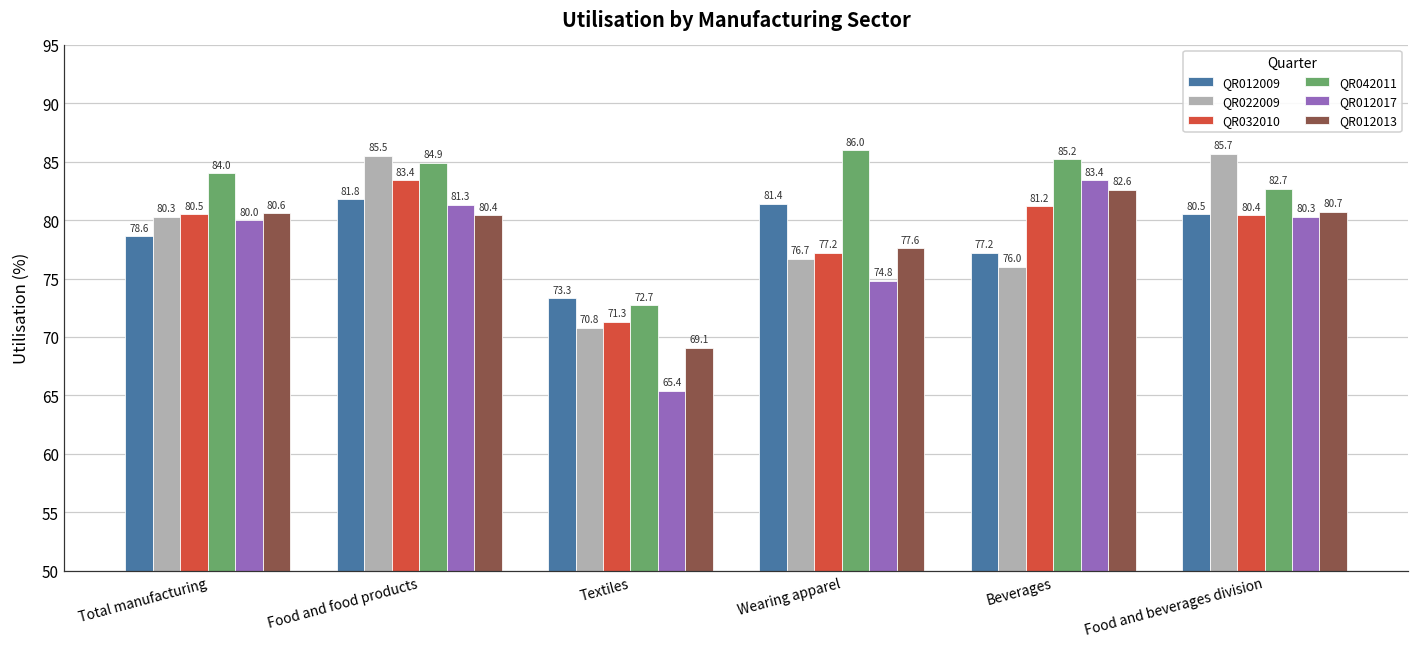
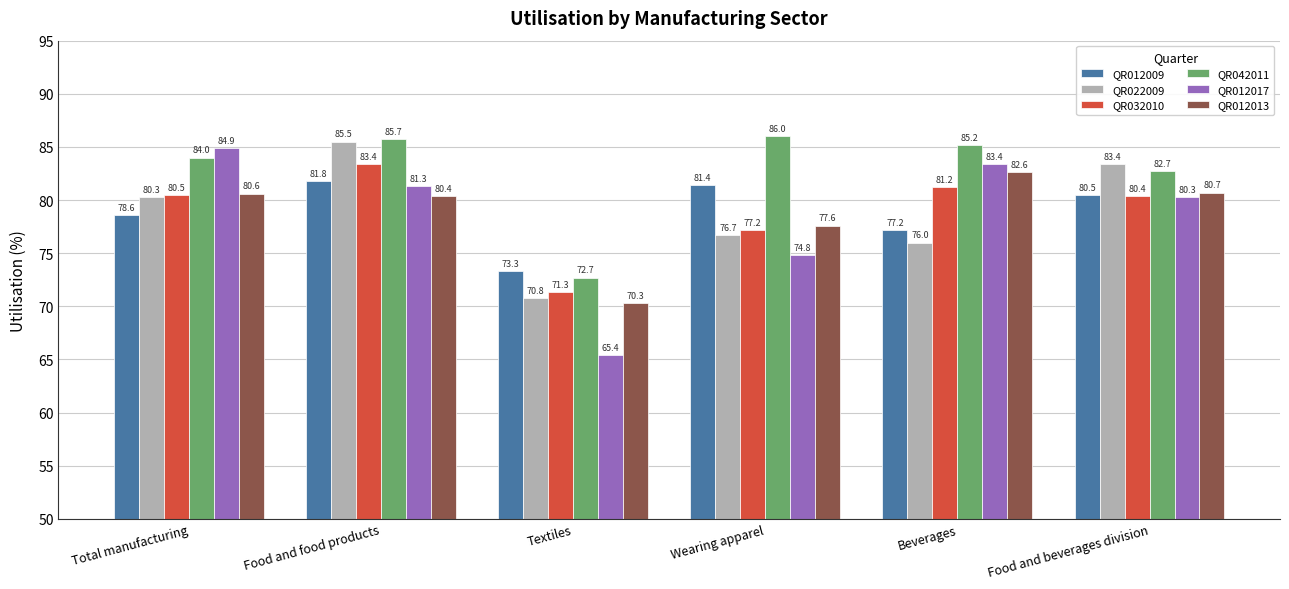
QR012017, Total manufacturing: 80.0 -> 84.9
QR042011, Food and food products: 84.9 -> 85.7
QR012013, Textiles: 69.1 -> 70.3
QR022009, Food and beverages division: 85.7 -> 83.4
